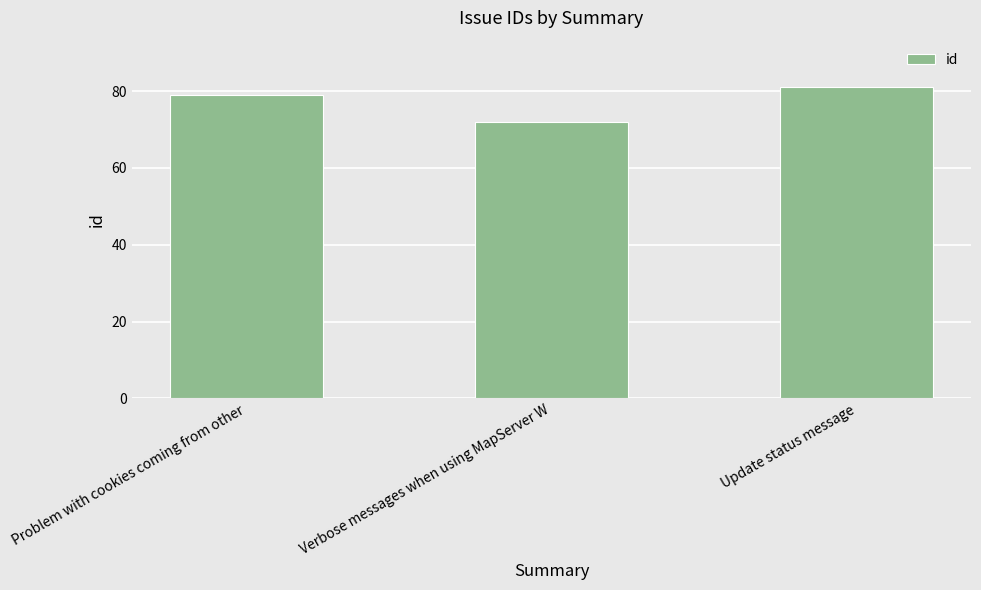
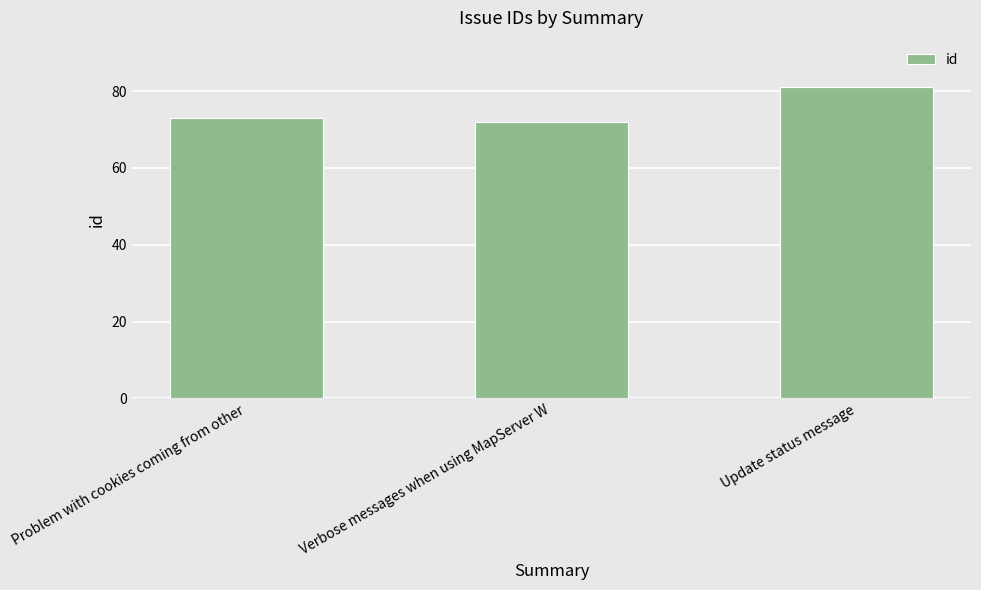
Problem with cookies coming from other: 79 -> 73
